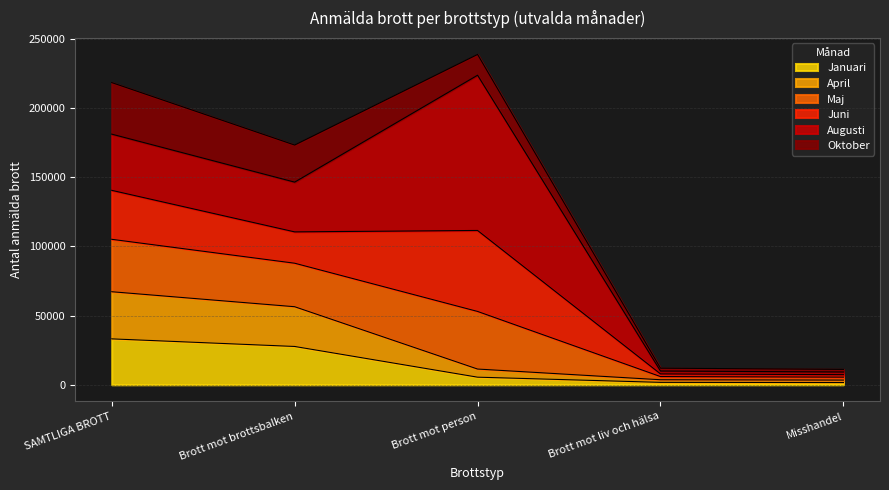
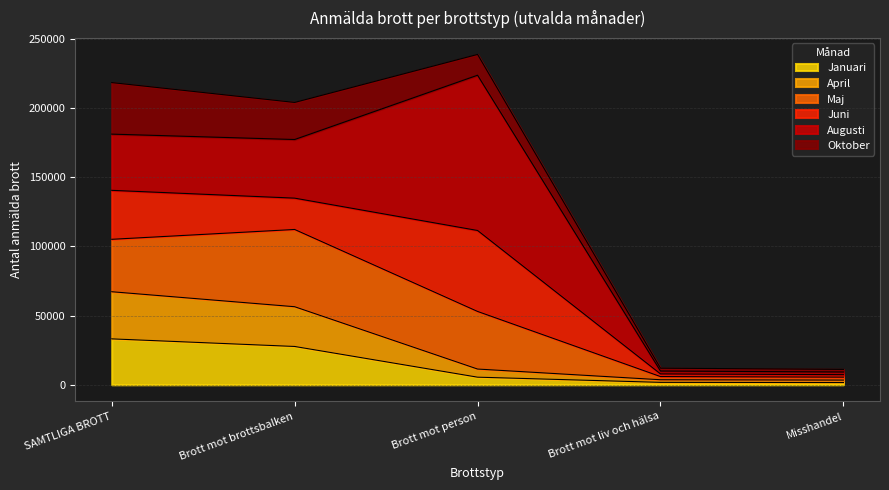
Maj, Brott mot brottsbalken: 31000 -> 56000
Augusti, Brott mot brottsbalken: 36000 -> 42000
